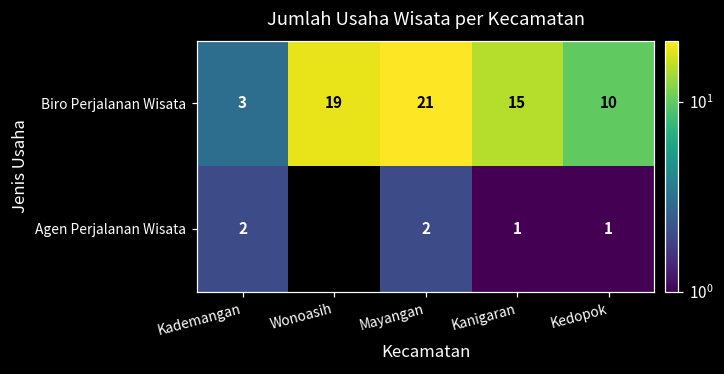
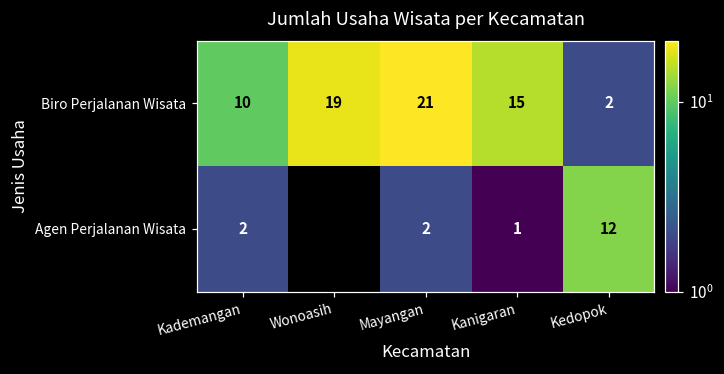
Biro Perjalanan Wisata, Kademangan: 3 -> 10
Biro Perjalanan Wisata, Kedopok: 10 -> 2
Agen Perjalanan Wisata, Kedopok: 1 -> 12
